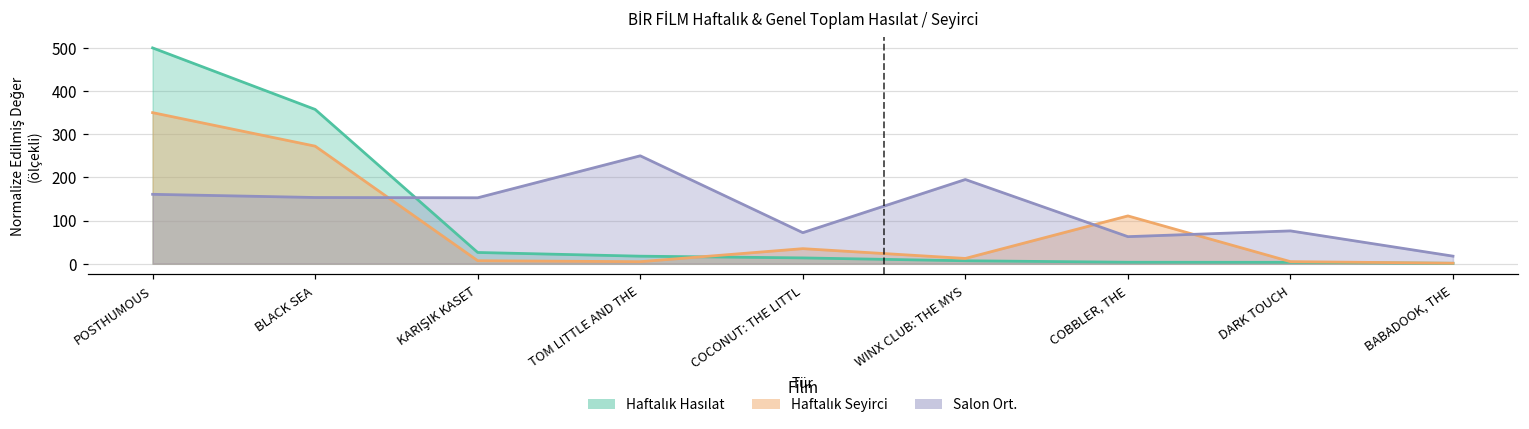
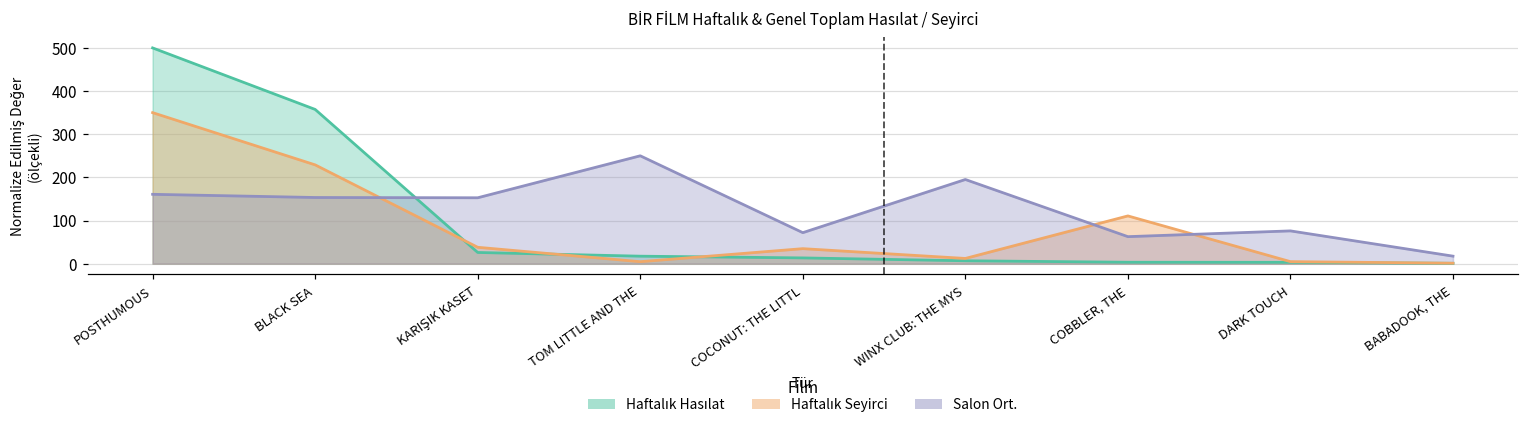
Haftalık Seyirci, BLACK SEA: 270 -> 230
Haftalık Seyirci, KARIŞIK KASET: 10 -> 40
